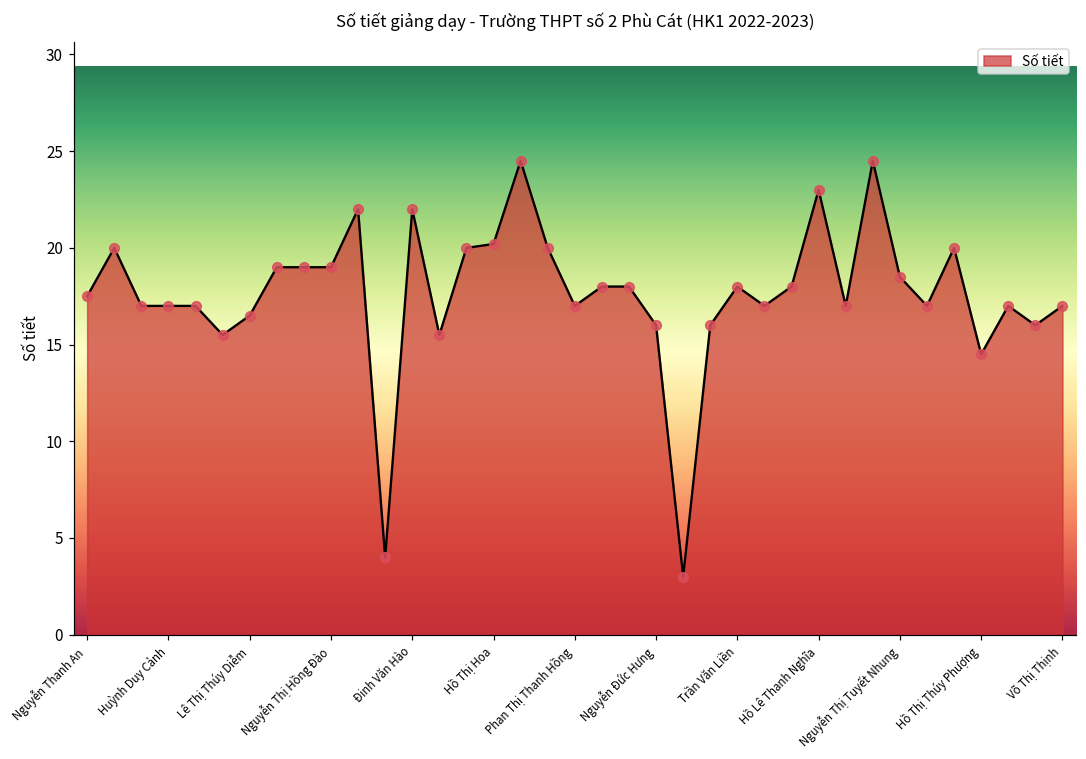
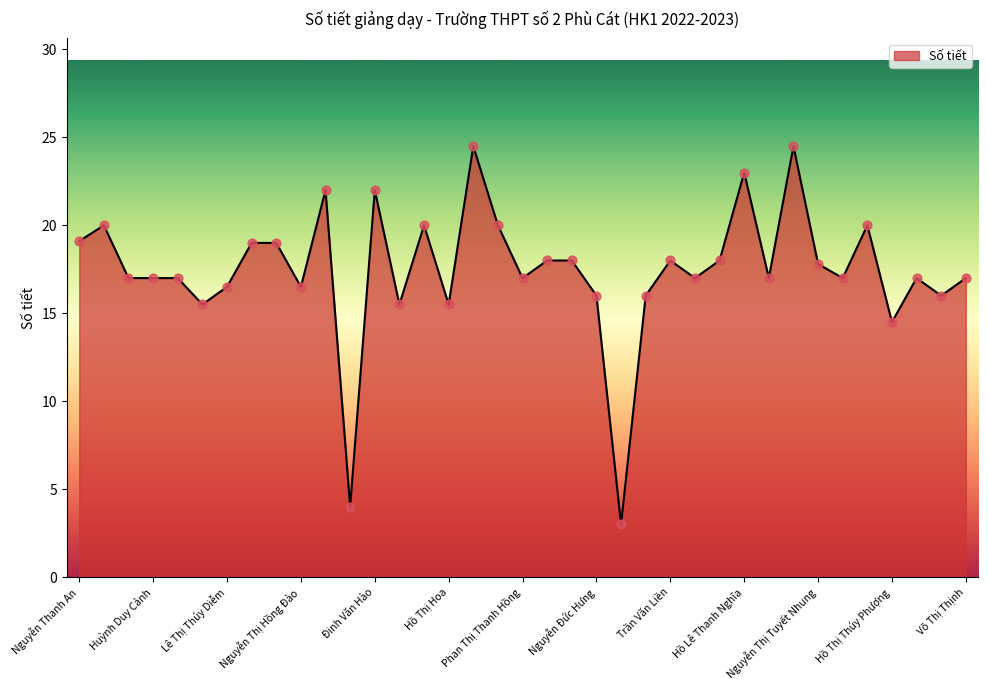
Nguyễn Thanh An: 17.5 -> 19.1
Nguyễn Thị Hồng Đào: 19.0 -> 16.5
Hồ Thị Hoa: 20.2 -> 15.5
Nguyễn Thị Tuyết Nhung: 18.5 -> 17.8
